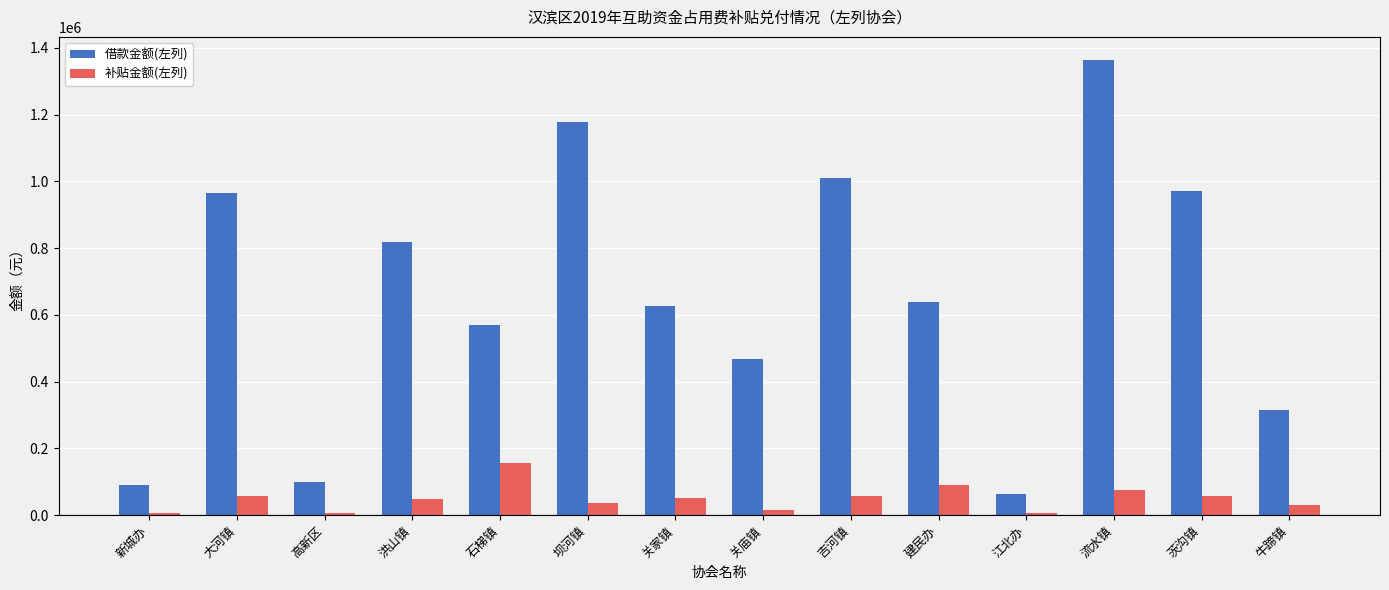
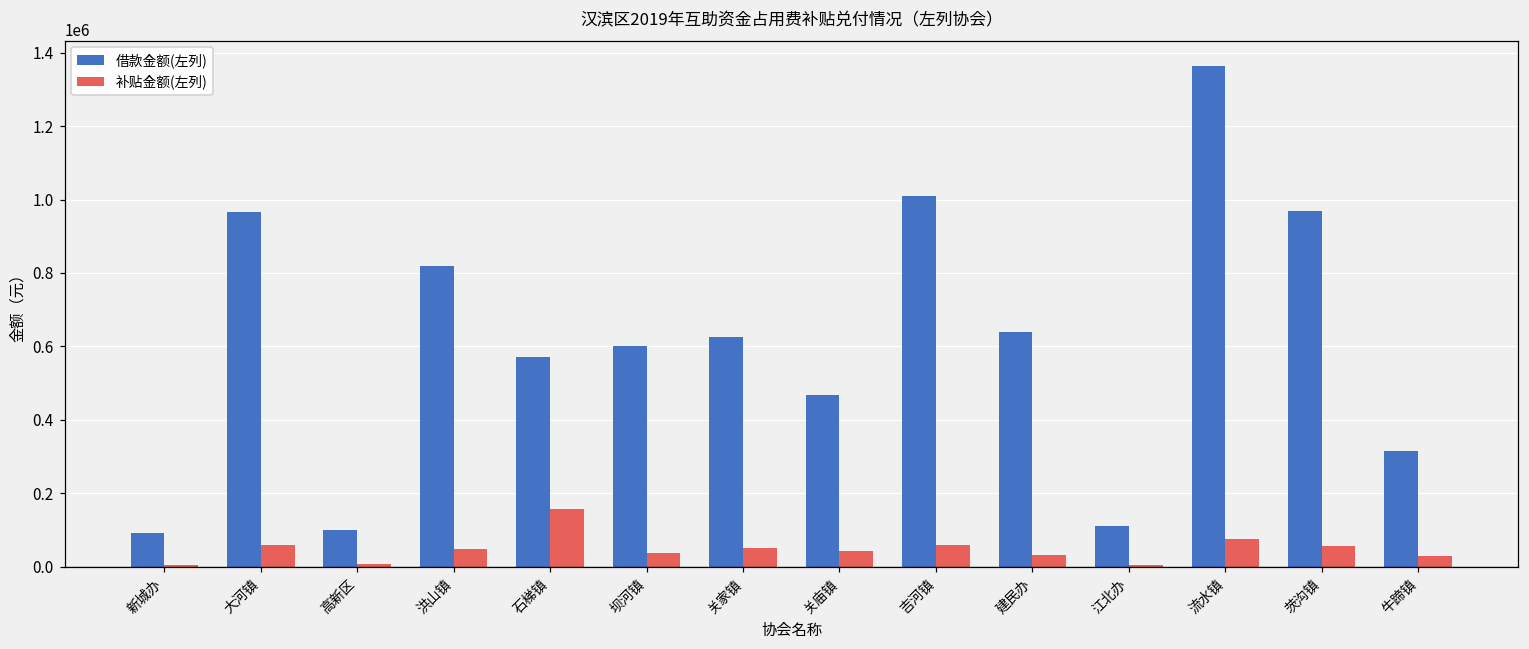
借款金额(左列), 坝河镇: 1180000 -> 600000
补贴金额(左列), 关庙镇: 20000 -> 40000
补贴金额(左列), 建民办: 90000 -> 30000
借款金额(左列), 江北办: 60000 -> 110000
